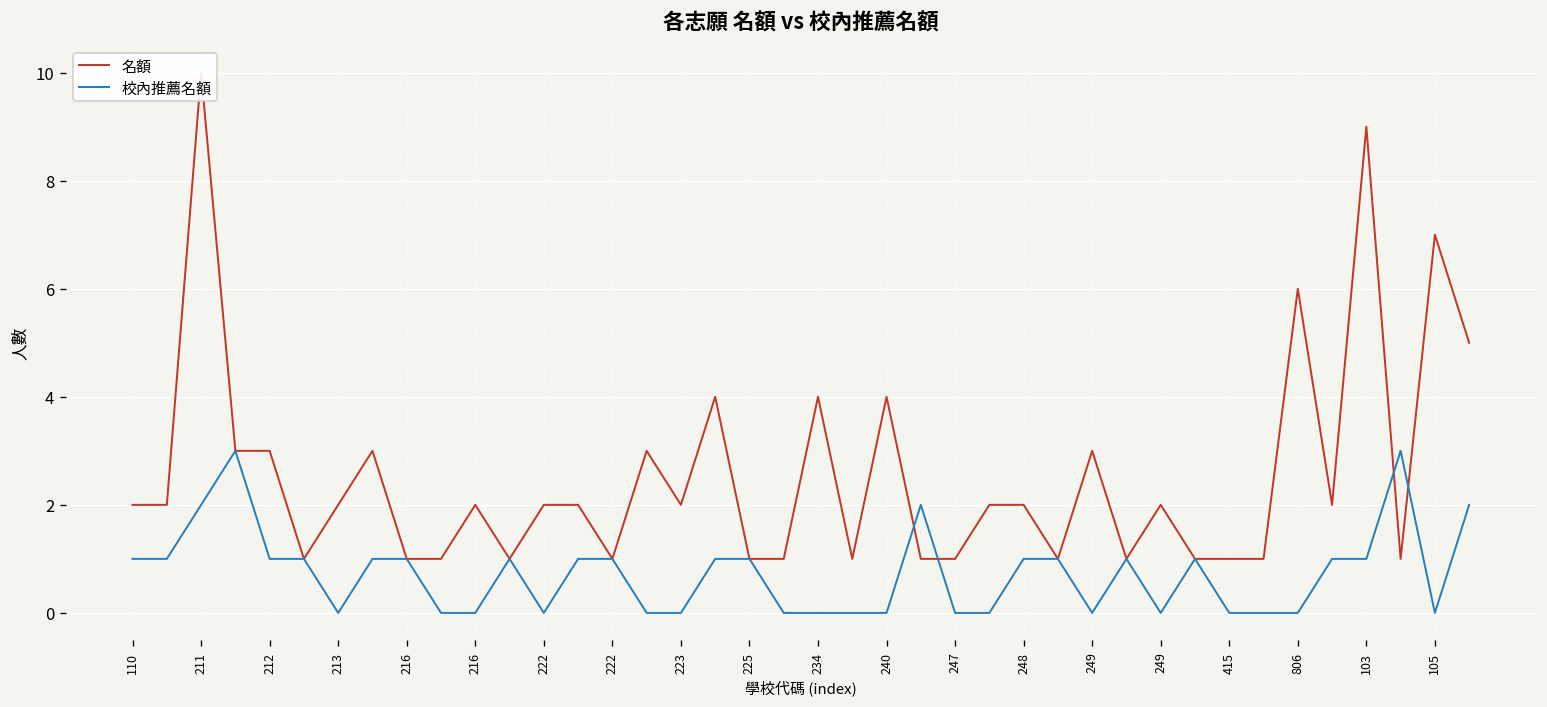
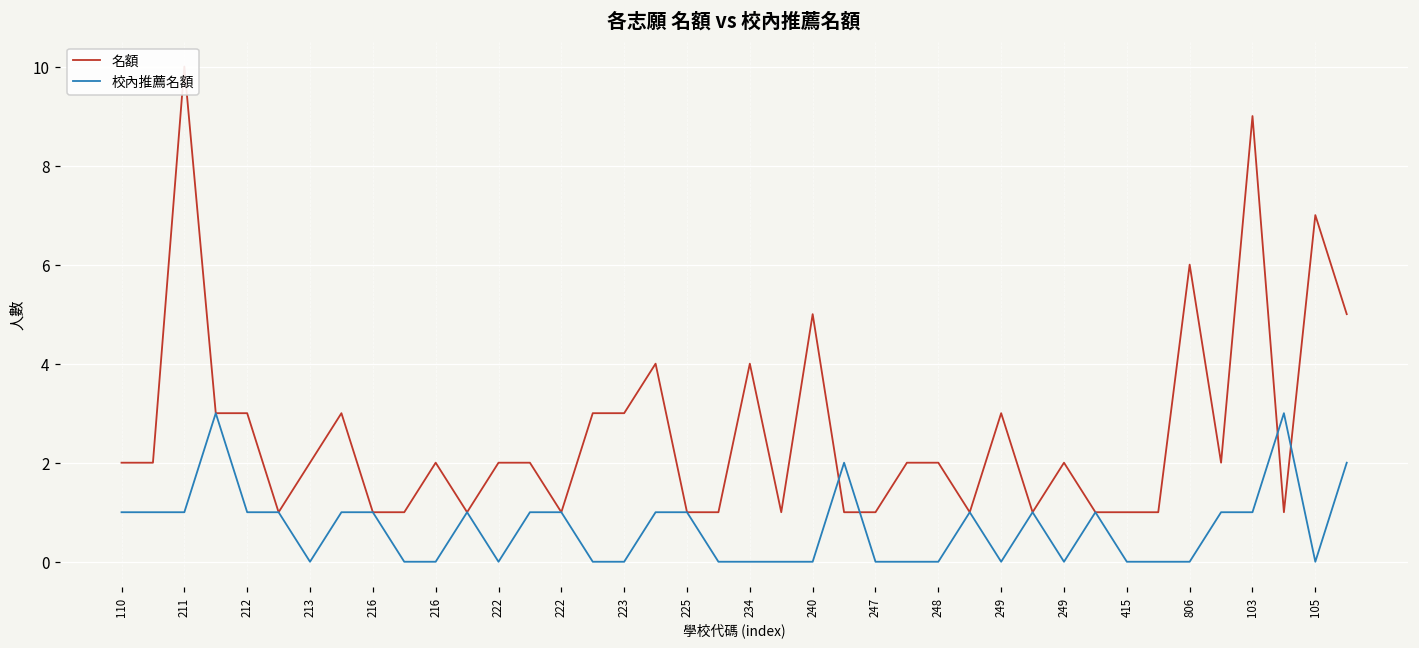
校內推薦名額, 211: 2 -> 1
名額, 223: 2 -> 3
名額, 240: 4 -> 5
校內推薦名額, 248: 1 -> 0
